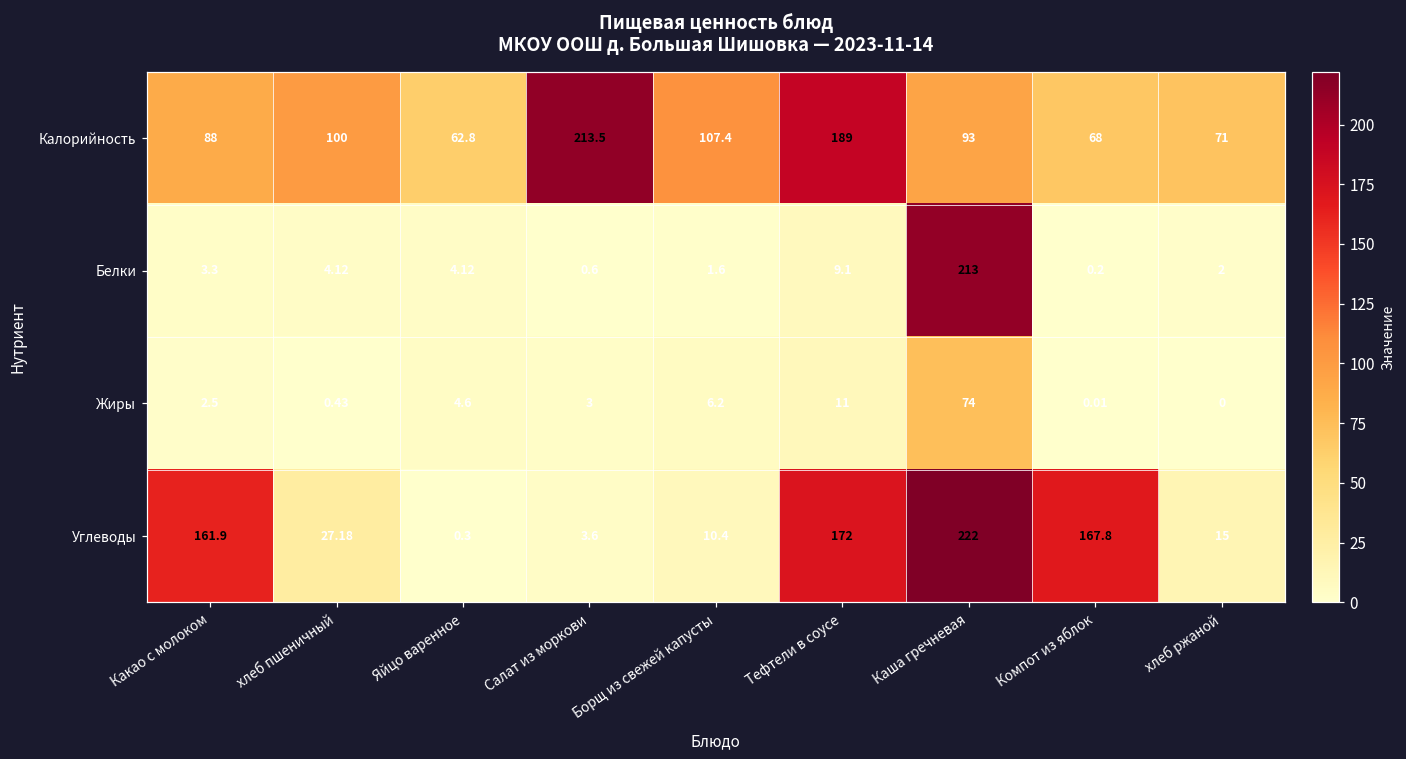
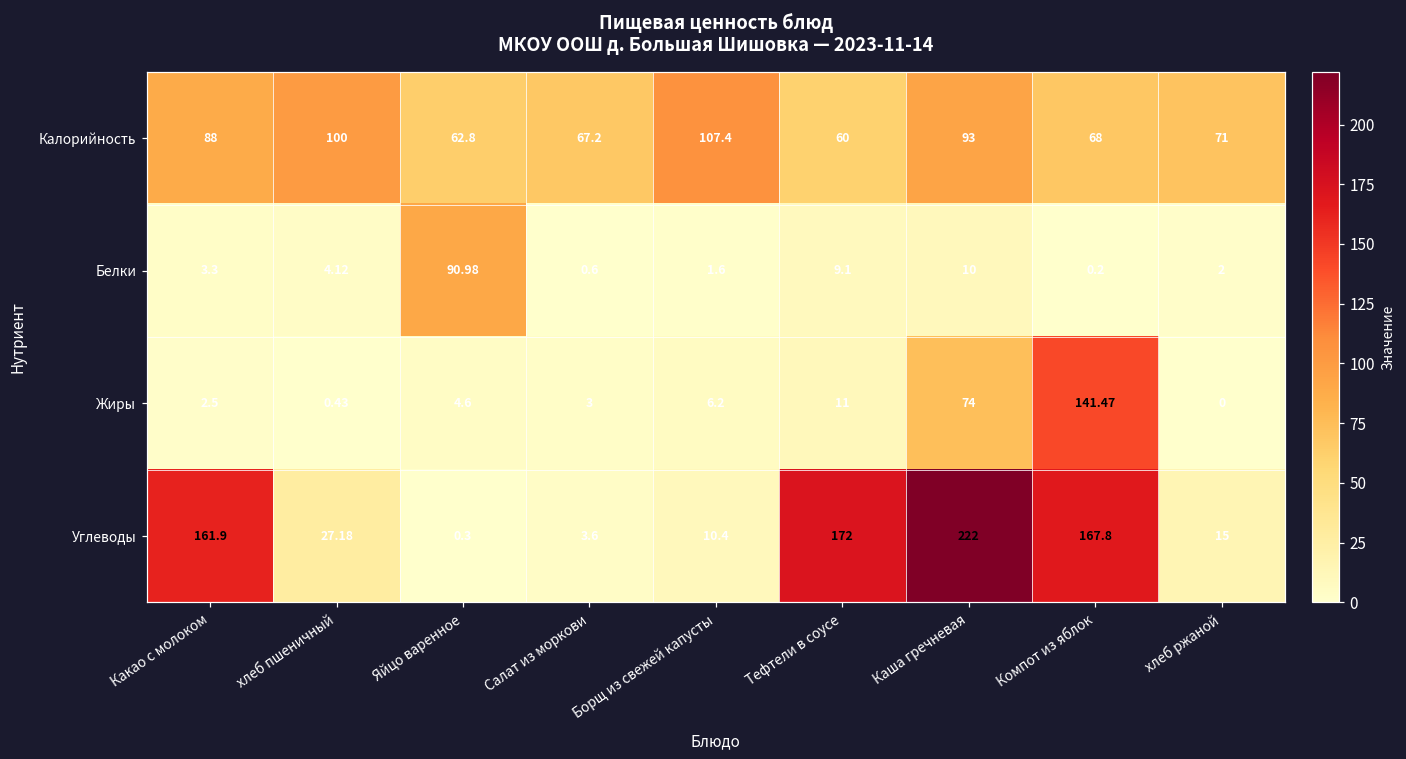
Калорийность, Салат из моркови: 213.5 -> 67.2
Калорийность, Тефтели в соусе: 189 -> 60
Белки, Яйцо варенное: 4.12 -> 90.98
Белки, Каша гречневая: 213 -> 10
Жиры, Компот из яблок: 0.01 -> 141.47
